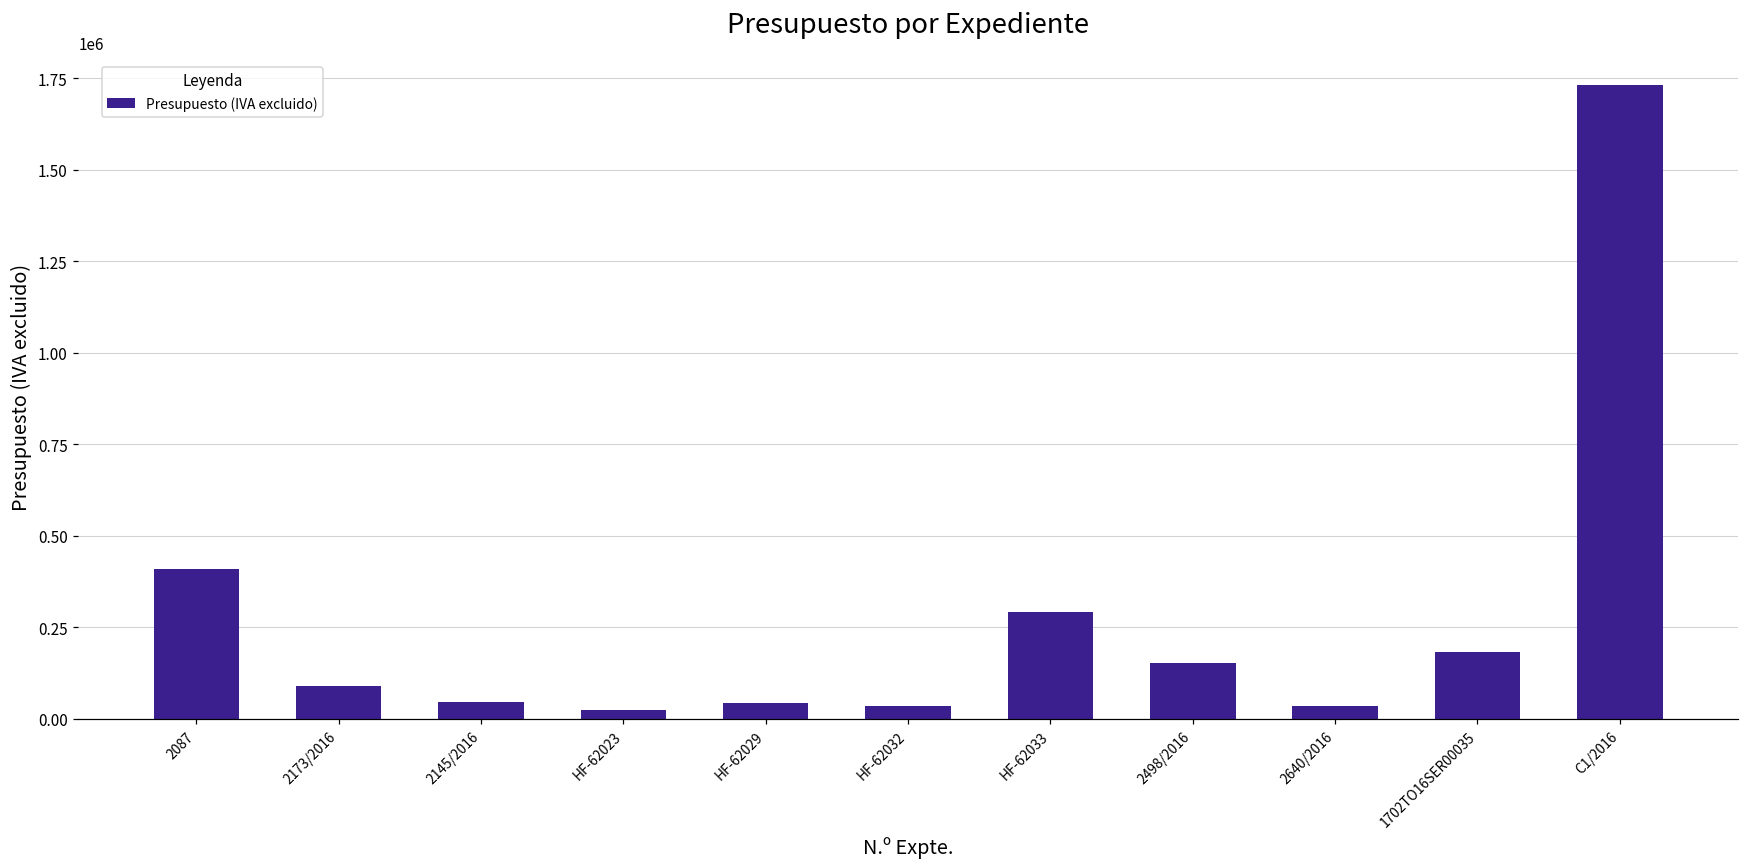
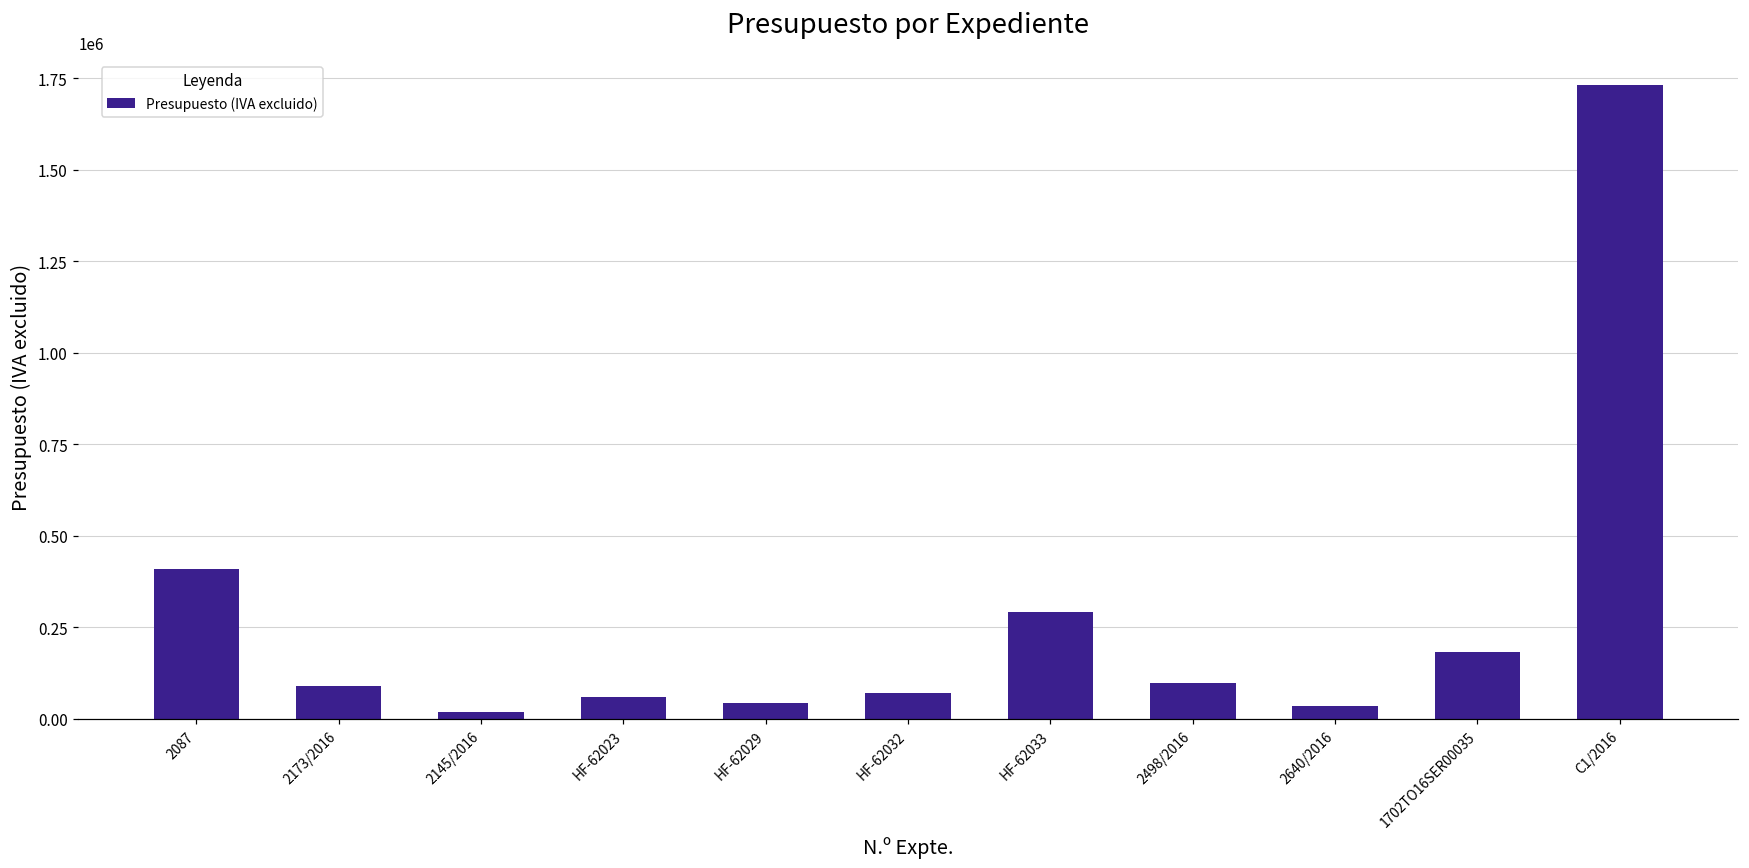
2145/2016: 50000 -> 20000
HF-62023: 20000 -> 60000
HF-62032: 40000 -> 70000
2498/2016: 150000 -> 100000
